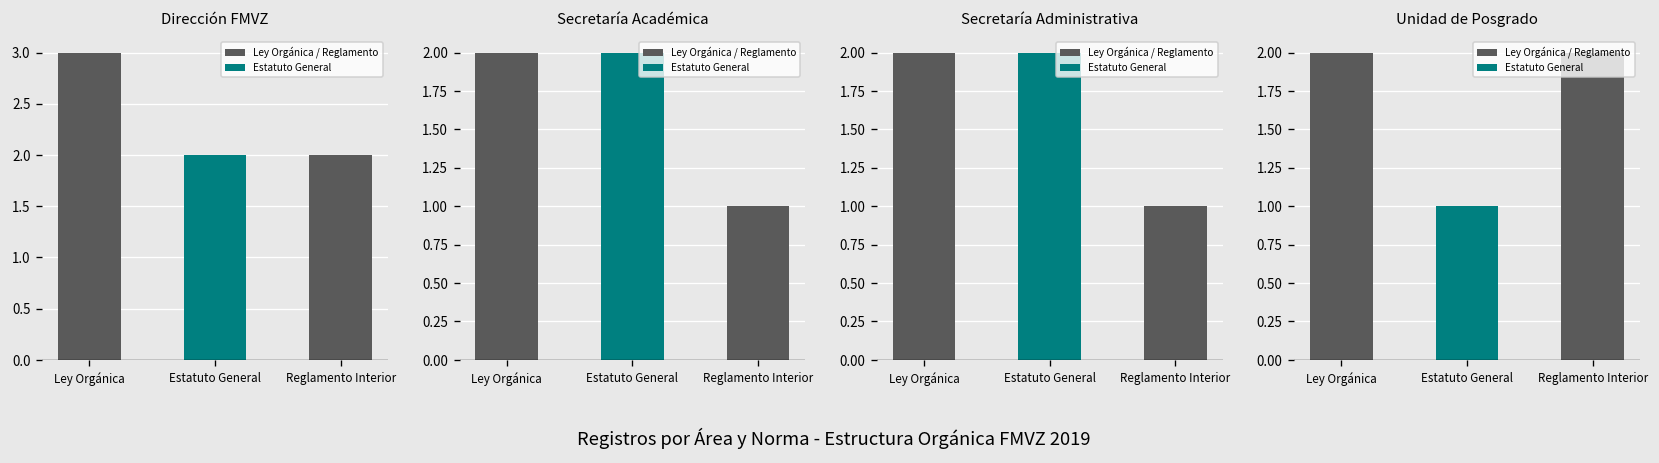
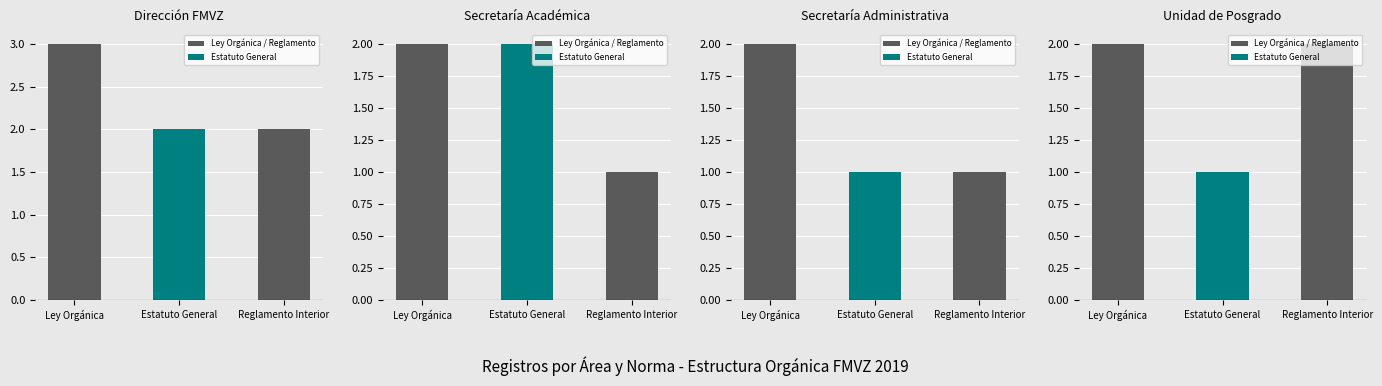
Secretaría Administrativa, Estatuto General: 2 -> 1
